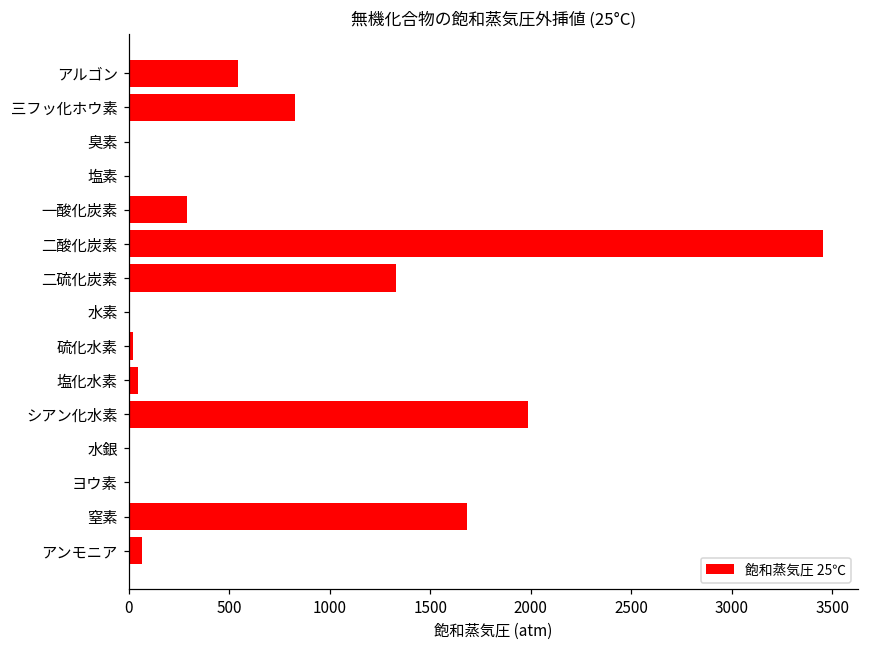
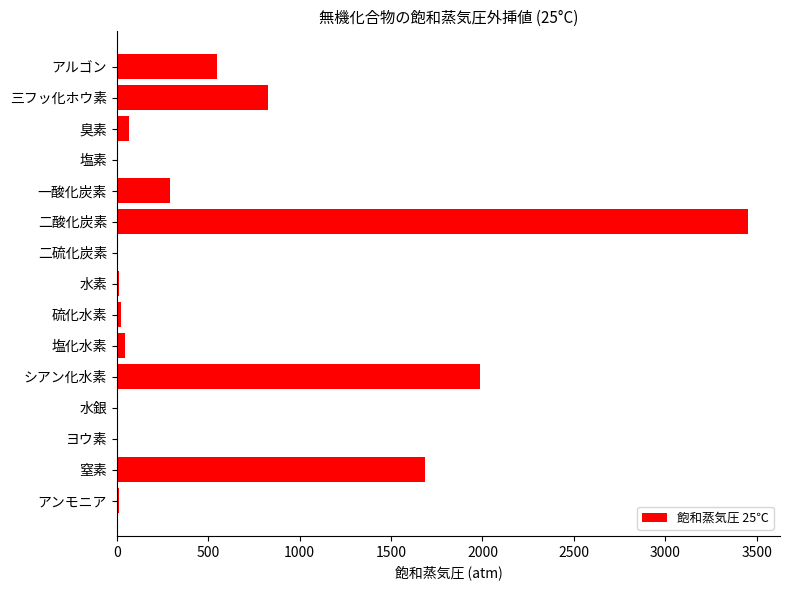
臭素: 0 -> 70
二硫化炭素: 1330 -> 0
アンモニア: 70 -> 10
